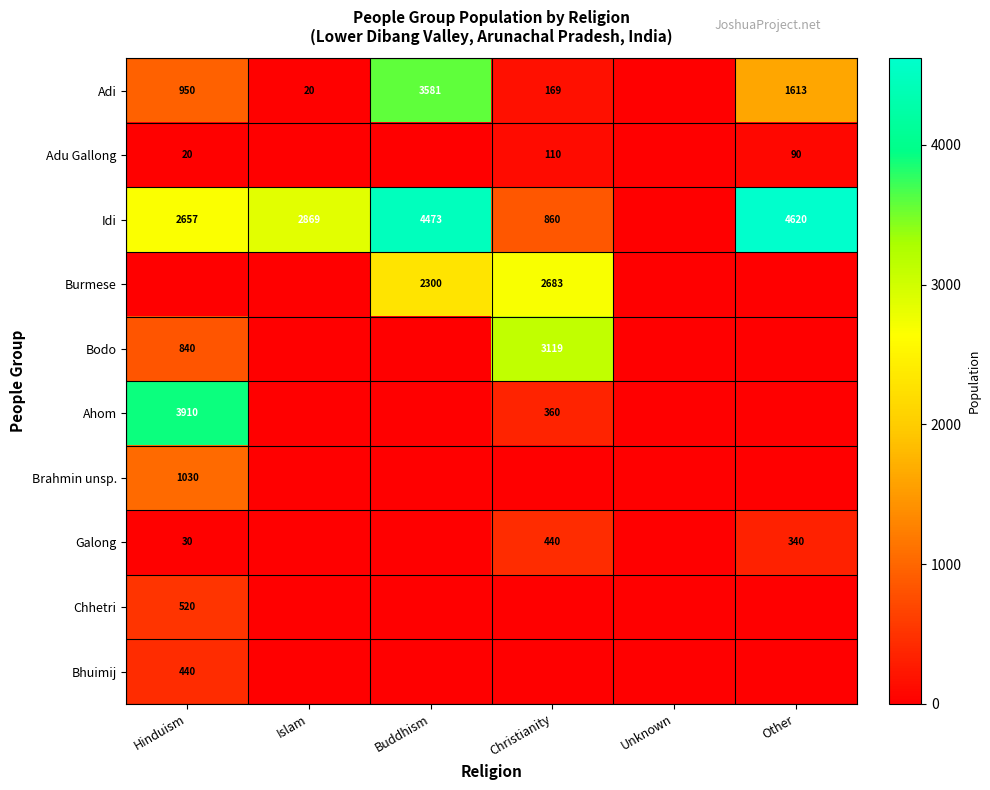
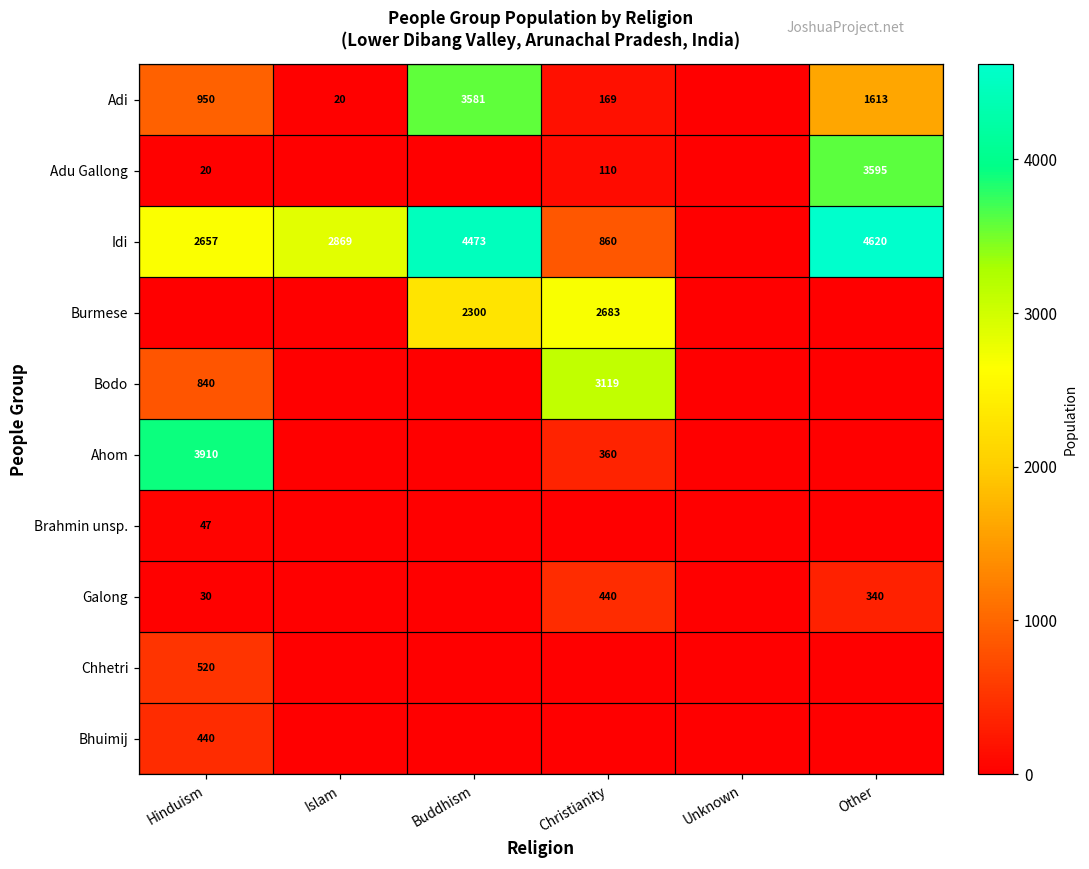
Adu Gallong, Other: 90 -> 3595
Brahmin unsp., Hinduism: 1030 -> 47
